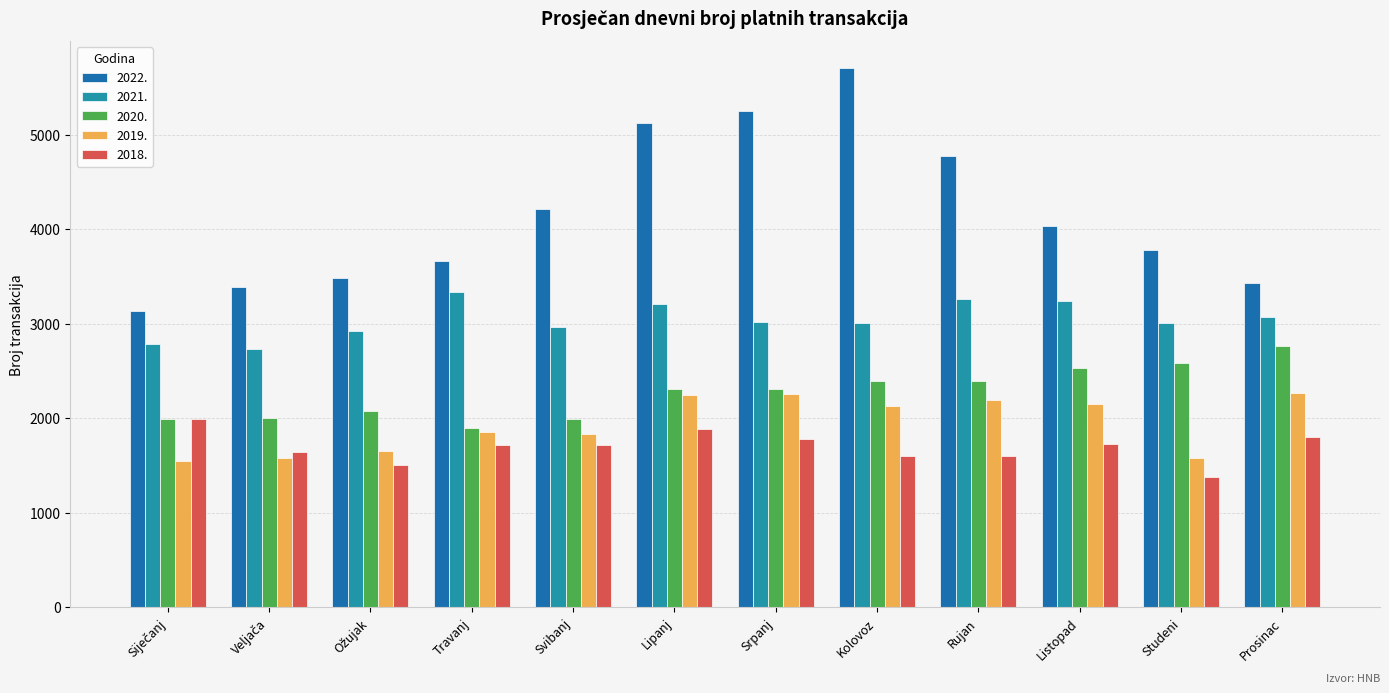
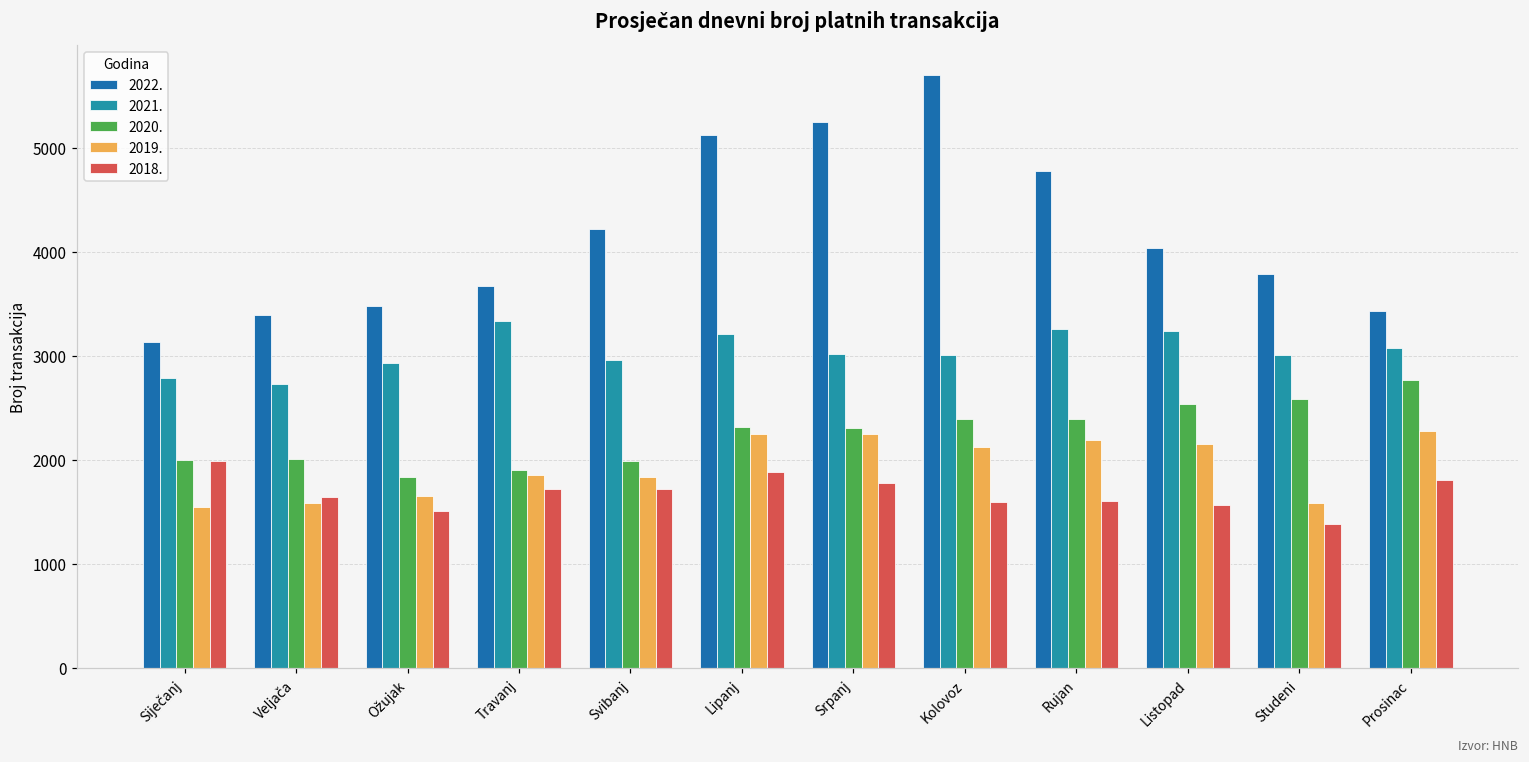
2020., Ožujak: 2100 -> 1800
2018., Listopad: 1700 -> 1600
